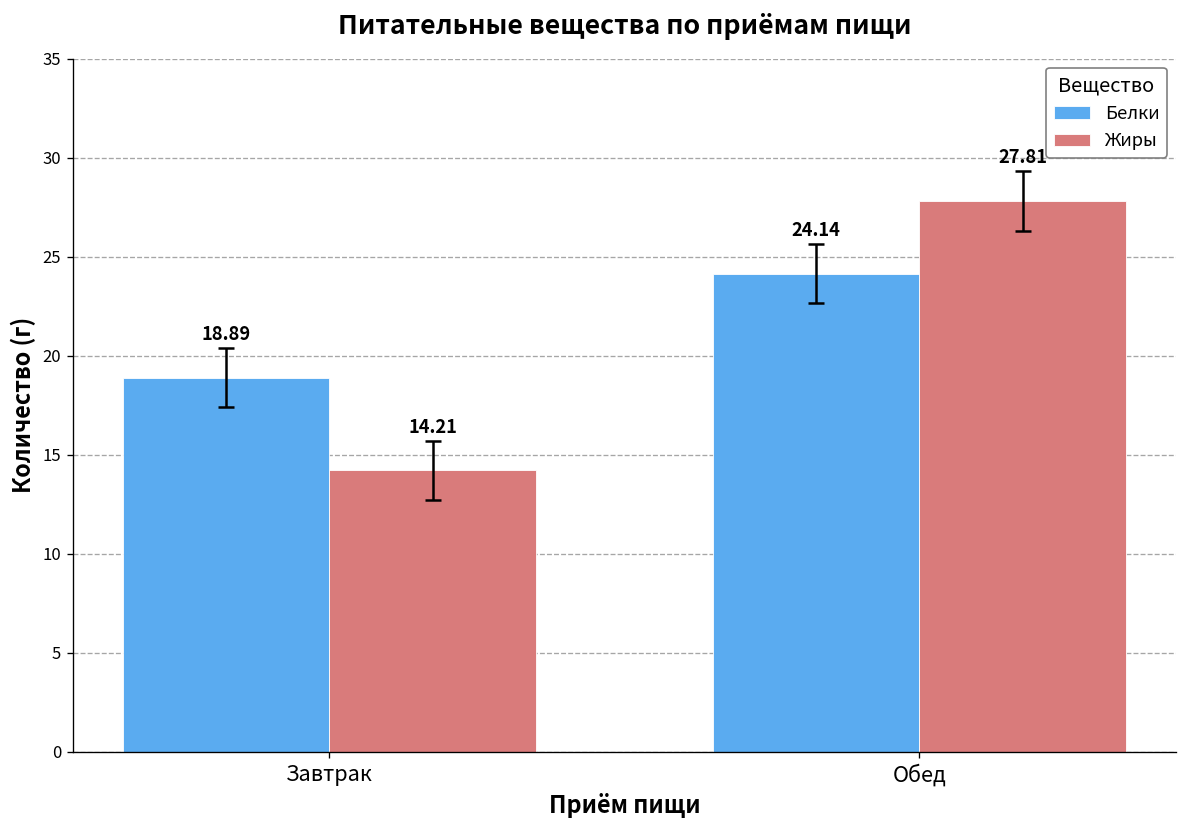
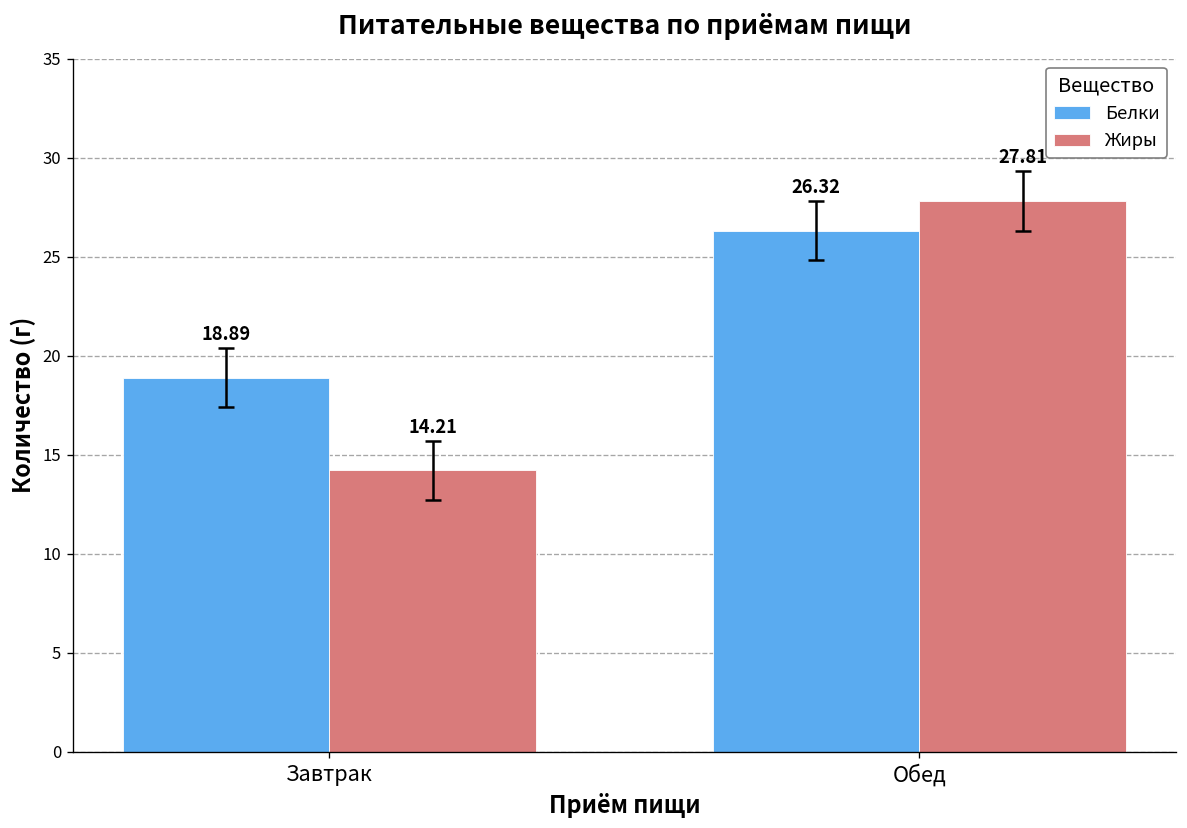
Белки, Обед: 24.14 -> 26.32
